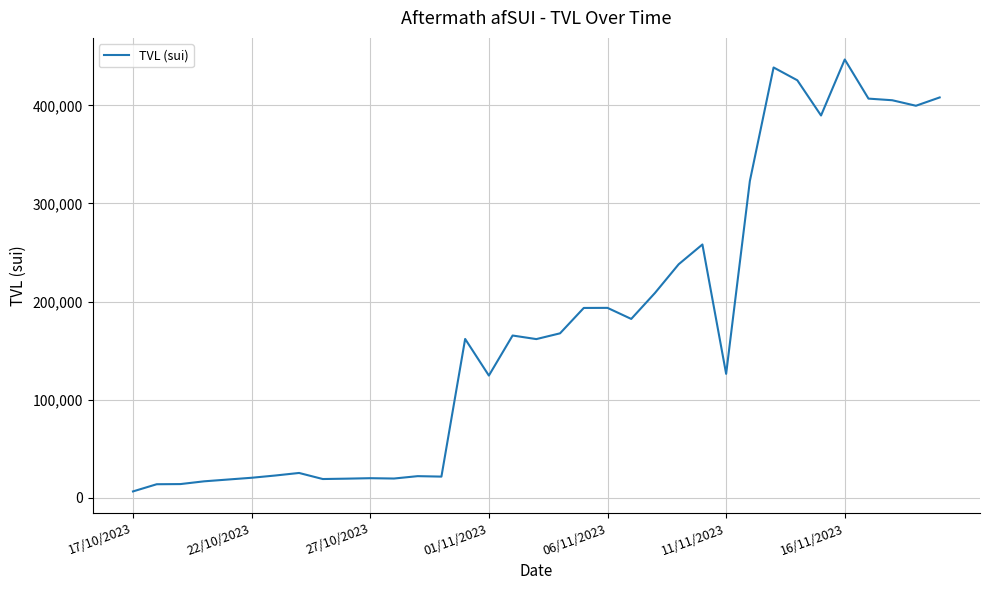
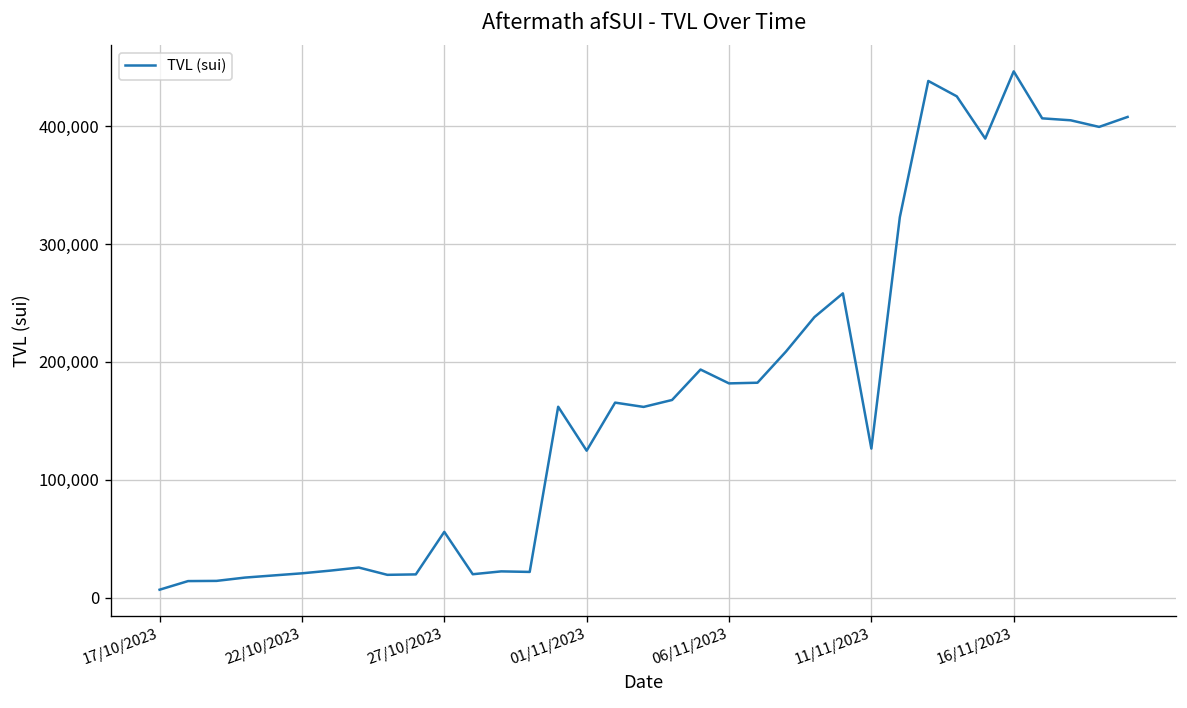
27/10/2023: 20,000 -> 60,000
06/11/2023: 190,000 -> 180,000
